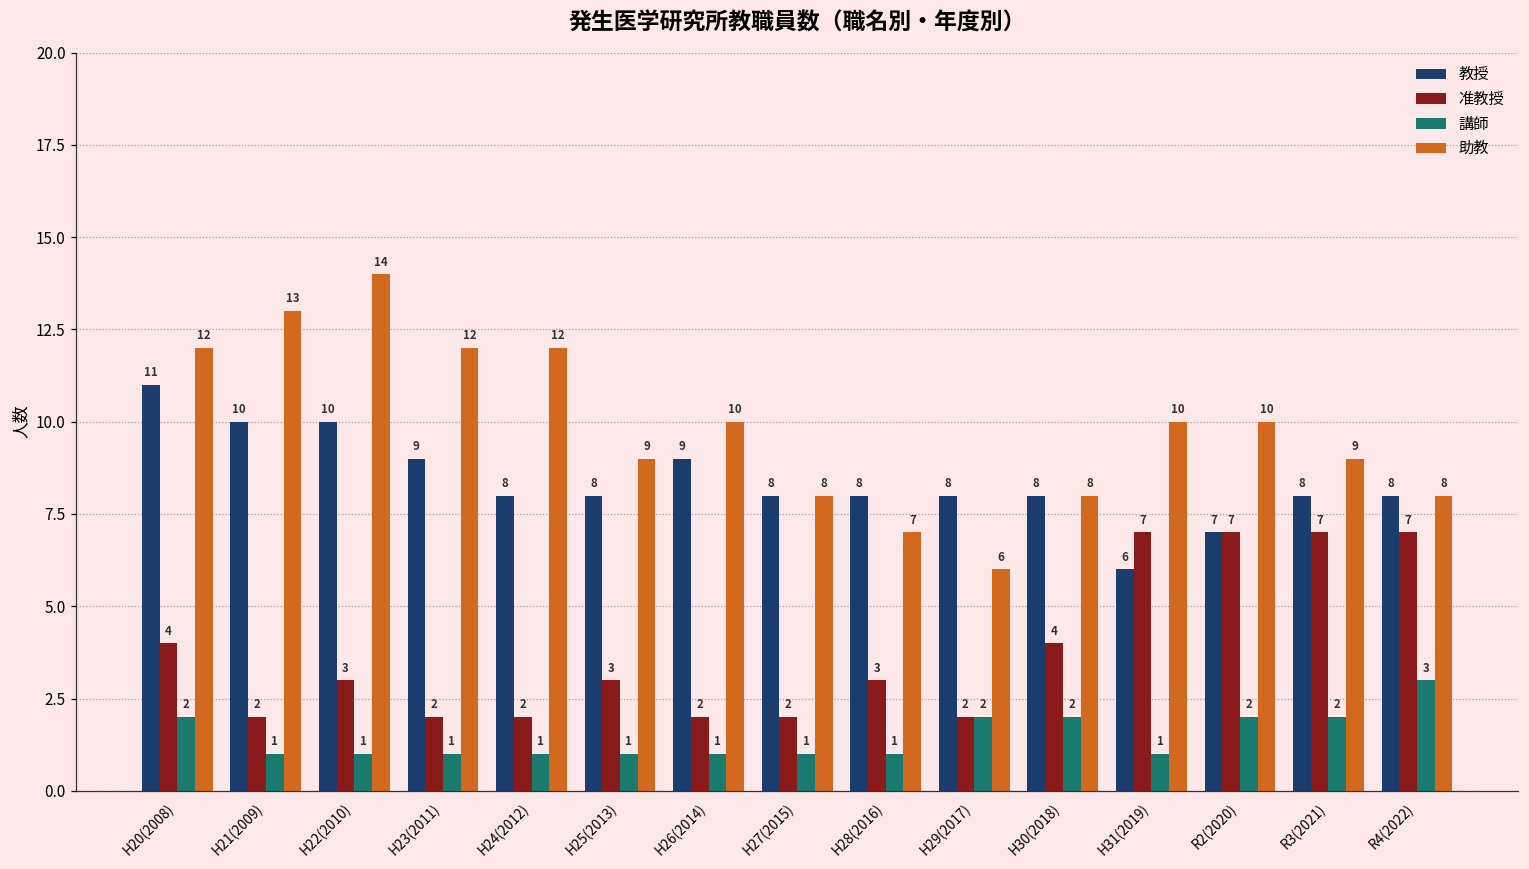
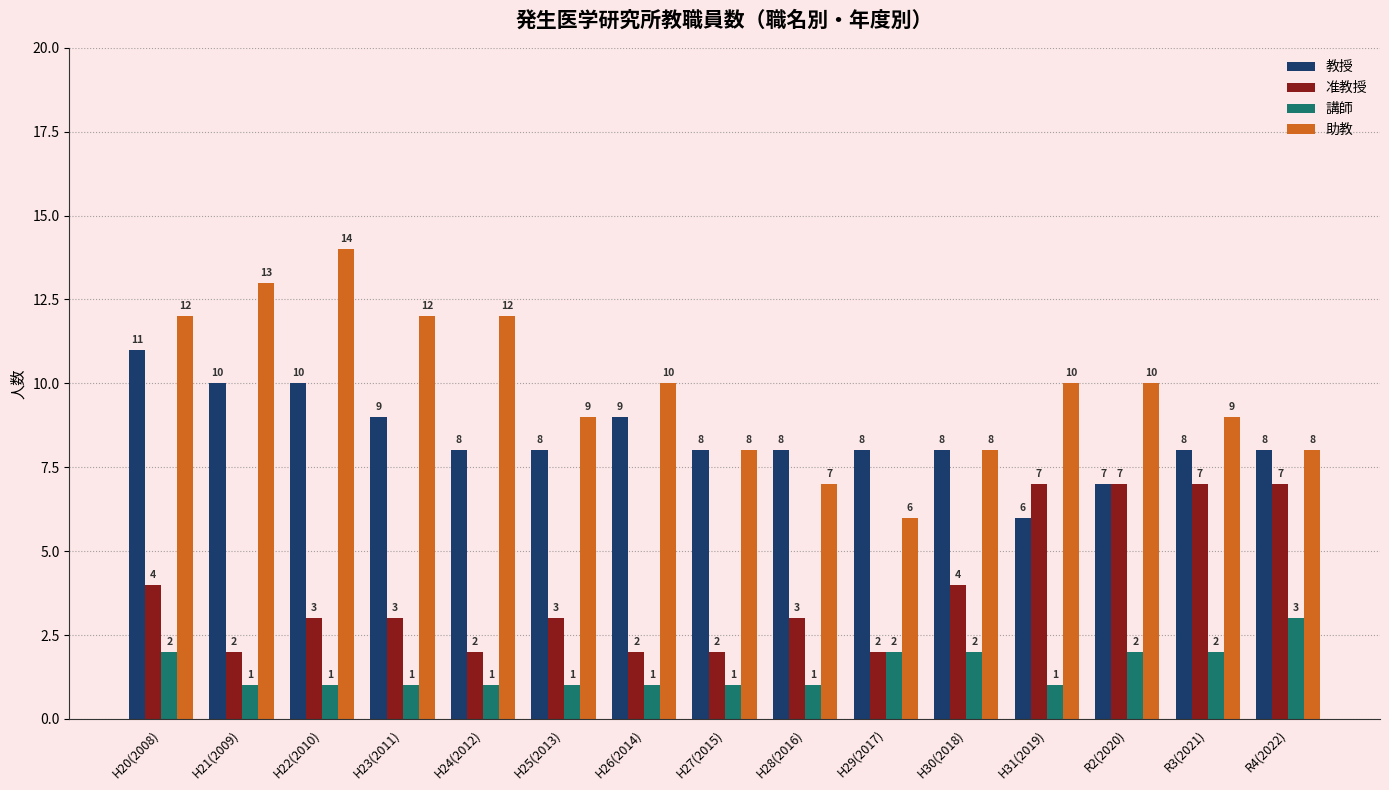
准教授, H23(2011): 2 -> 3
